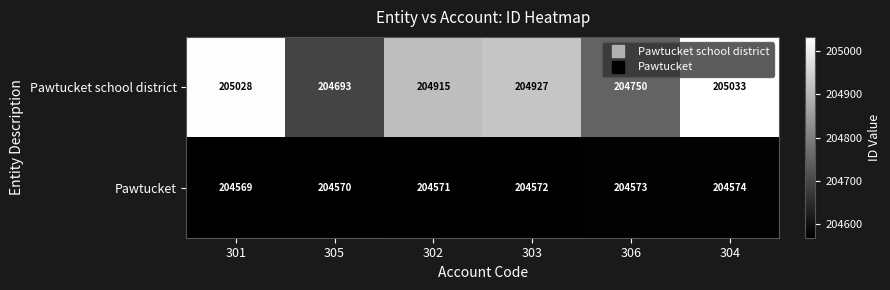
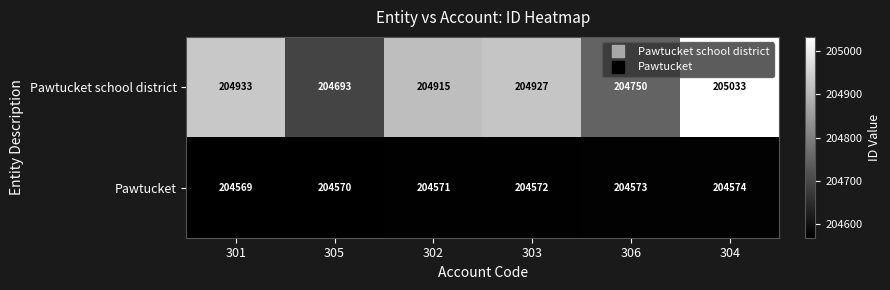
Pawtucket school district, 301: 205028 -> 204933
